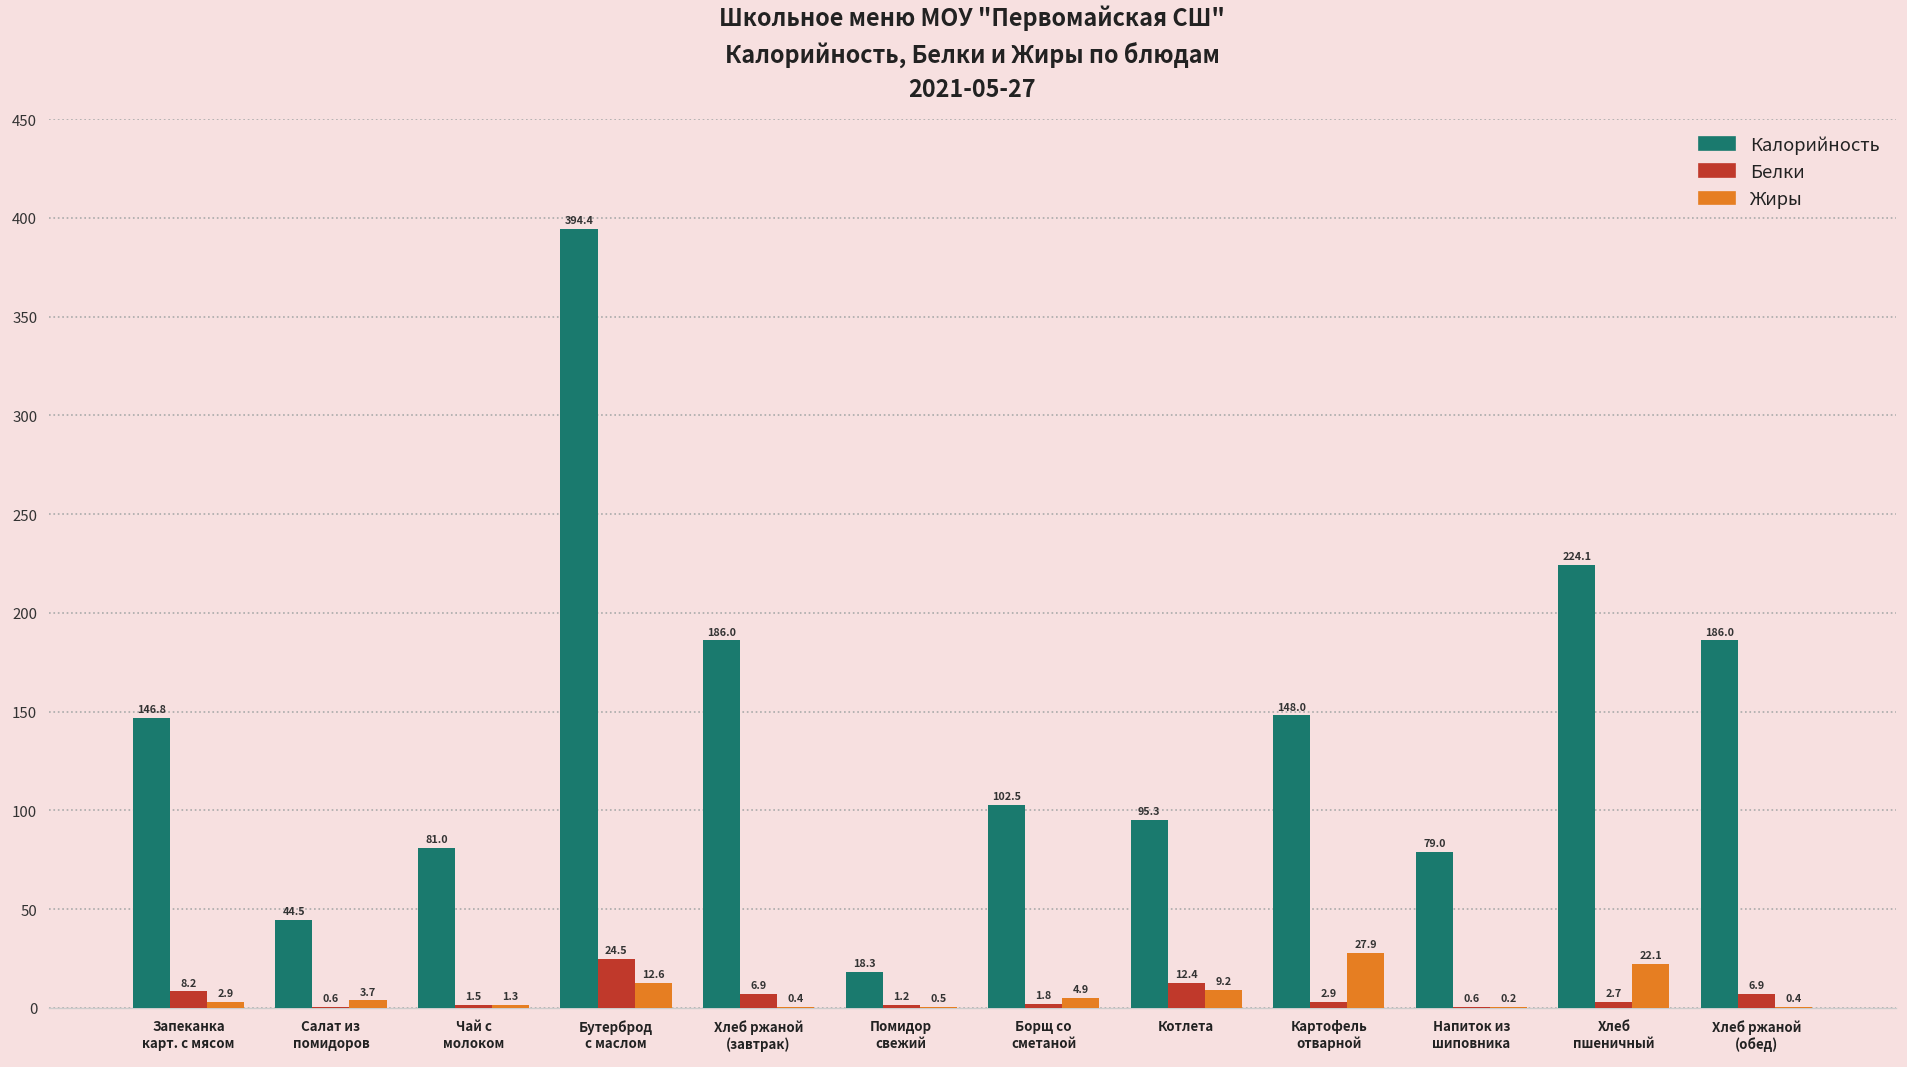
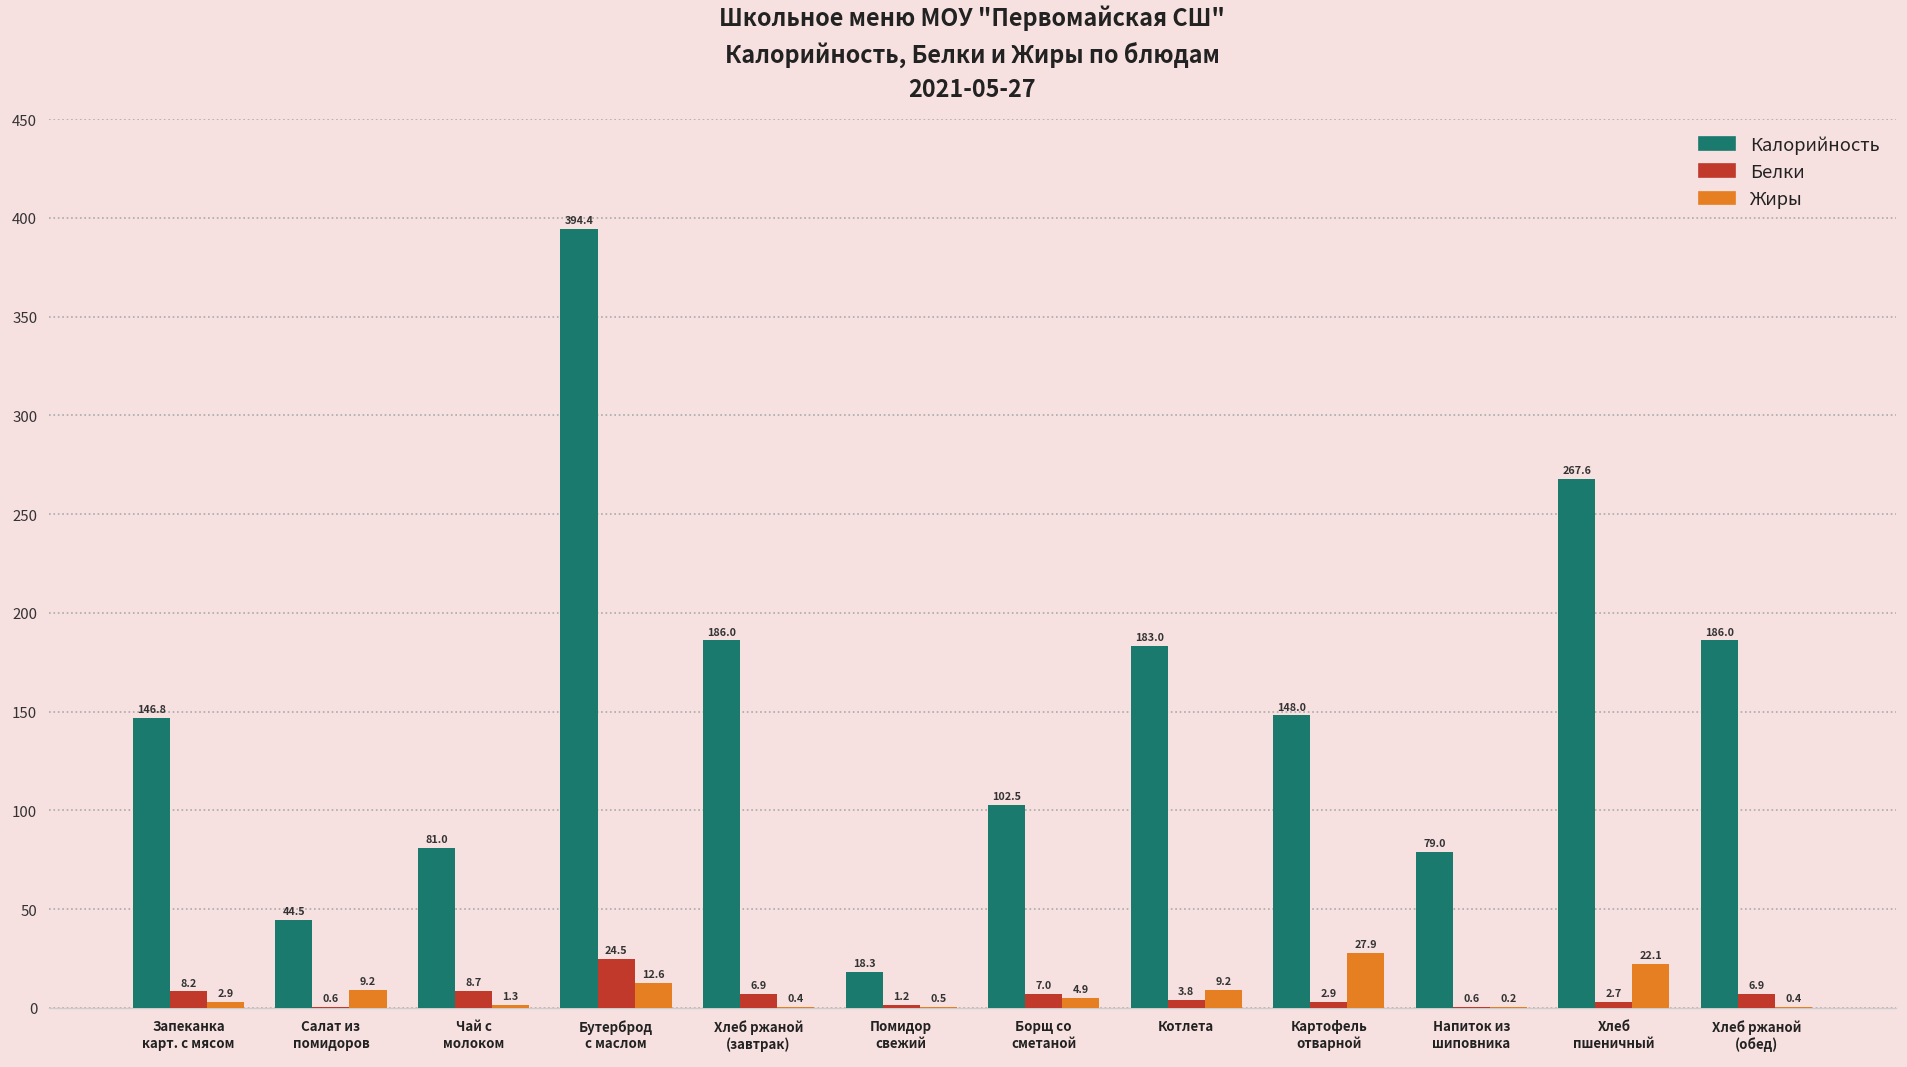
Жиры, Салат из помидоров: 3.7 -> 9.2
Белки, Чай с молоком: 1.5 -> 8.7
Белки, Борщ со сметаной: 1.8 -> 7.0
Калорийность, Котлета: 95.3 -> 183.0
Белки, Котлета: 12.4 -> 3.8
Калорийность, Хлеб пшеничный: 224.1 -> 267.6
